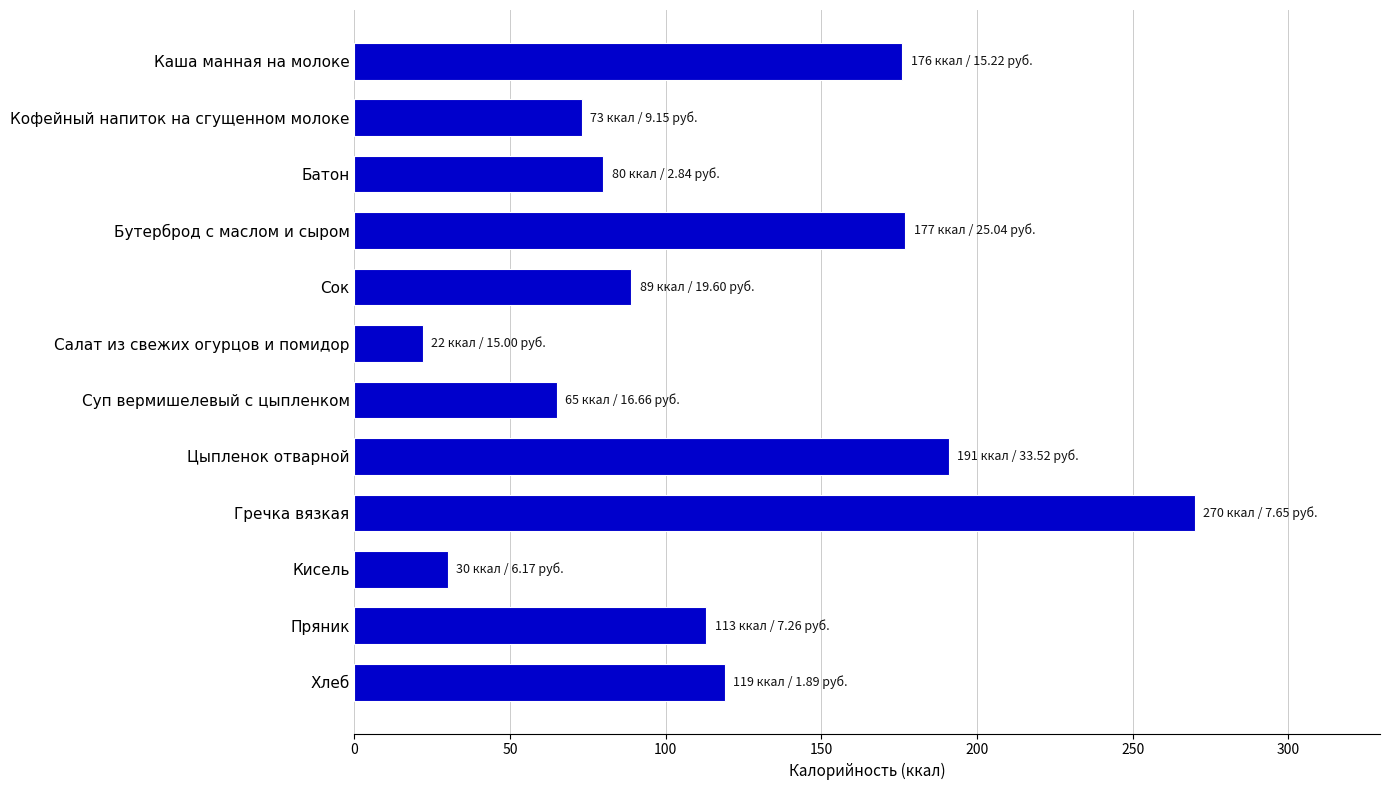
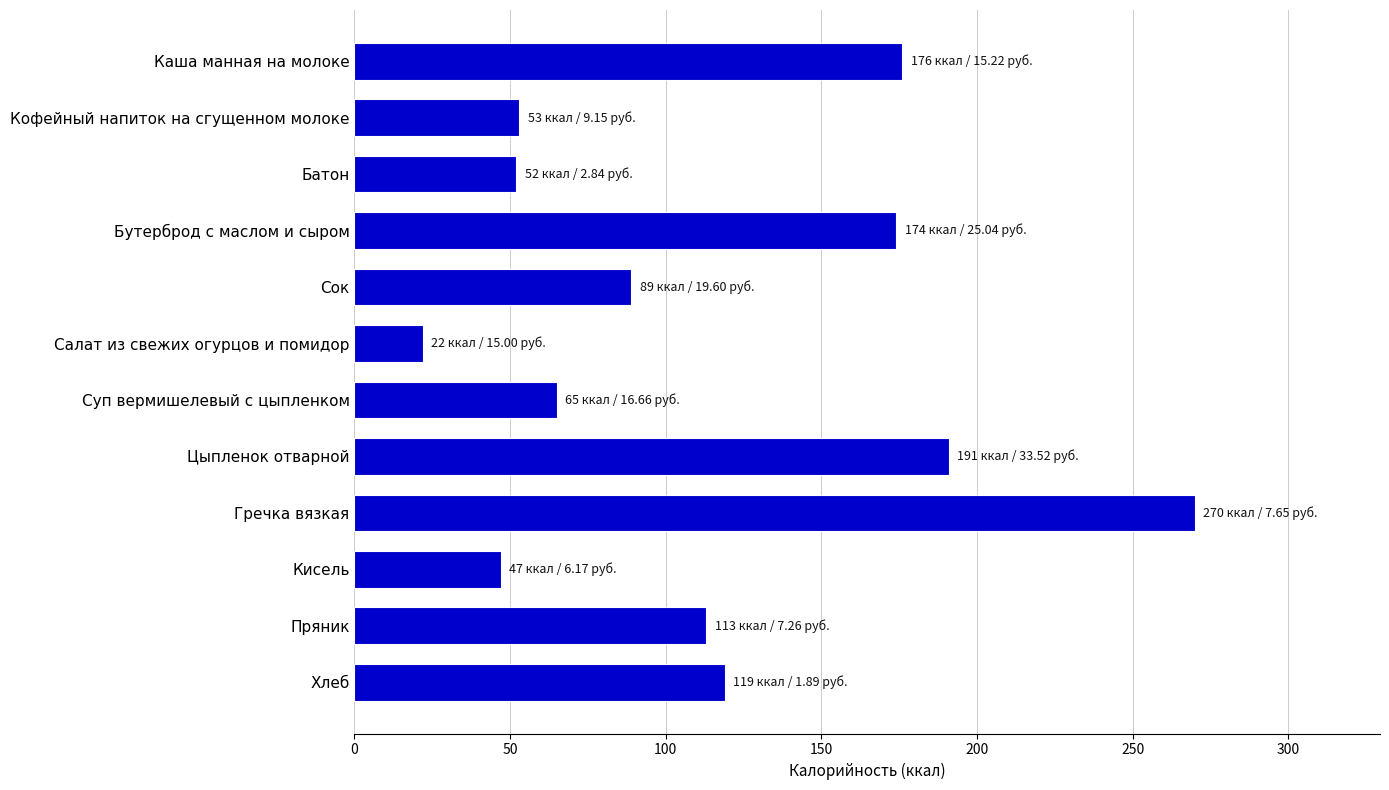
Кофейный напиток на сгущенном молоке: 73 -> 53
Батон: 80 -> 52
Бутерброд с маслом и сыром: 177 -> 174
Кисель: 30 -> 47
